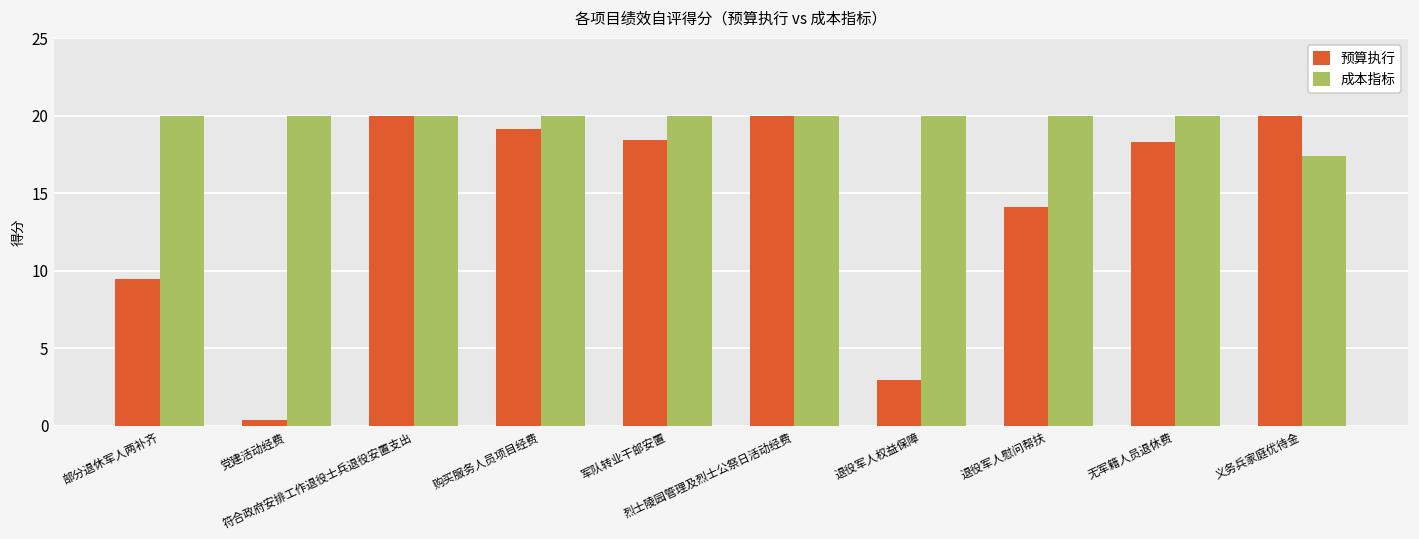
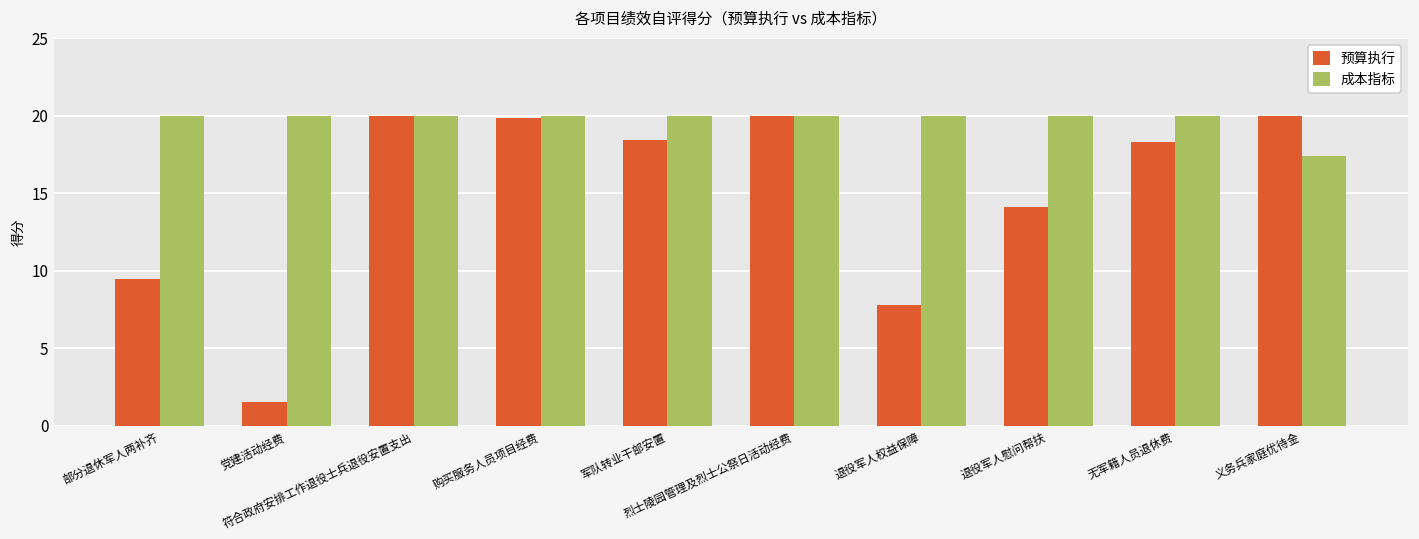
预算执行, 党建活动经费: 0.4 -> 1.5
预算执行, 购买服务人员项目经费: 19.2 -> 19.9
预算执行, 退役军人权益保障: 3.0 -> 7.8
